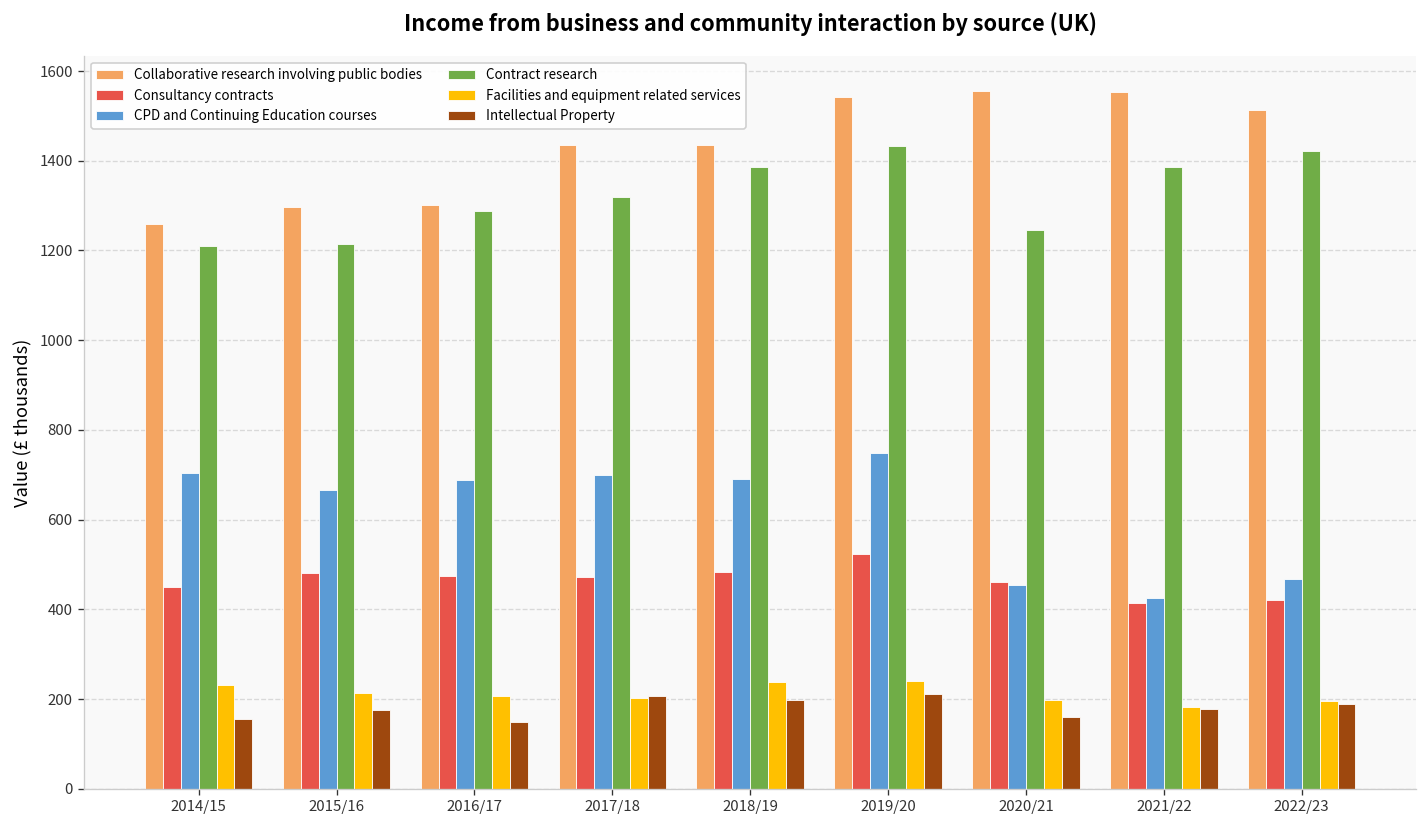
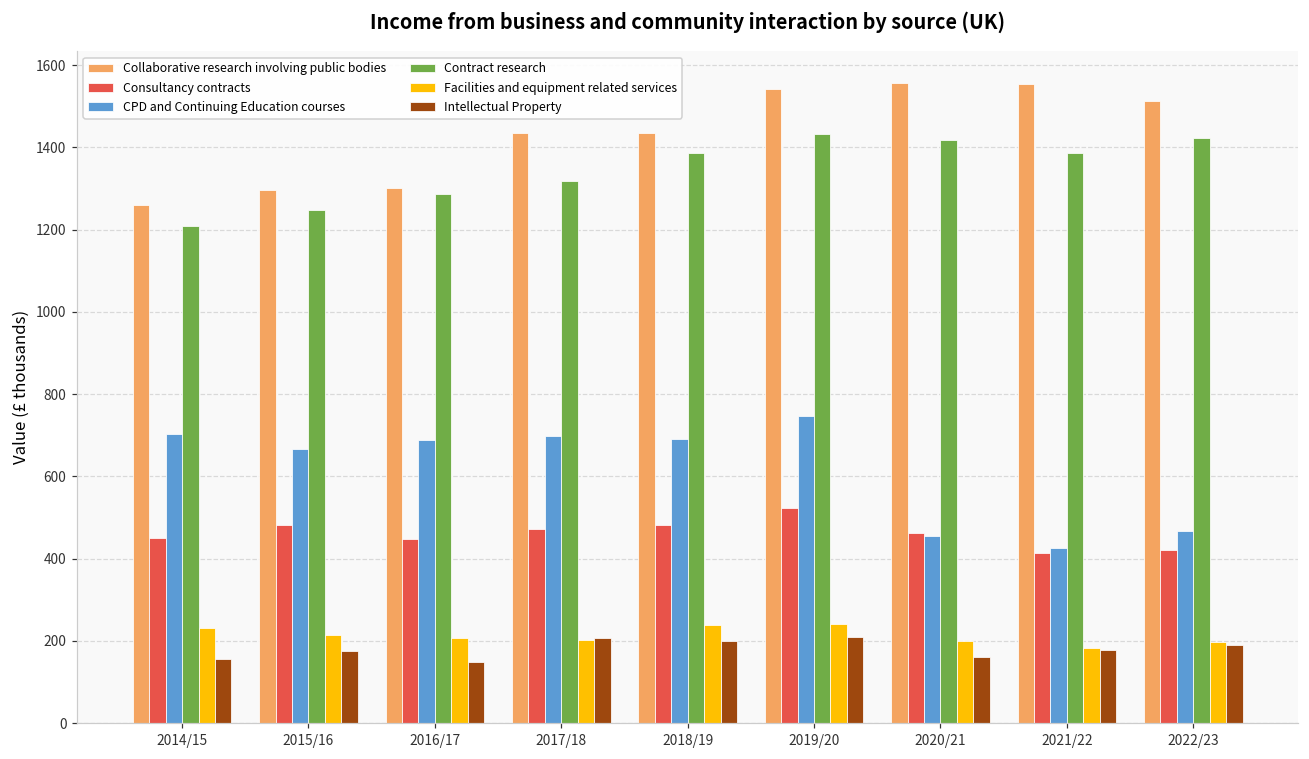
Contract research, 2015/16: 1210 -> 1250
Consultancy contracts, 2016/17: 480 -> 450
Contract research, 2020/21: 1250 -> 1420
